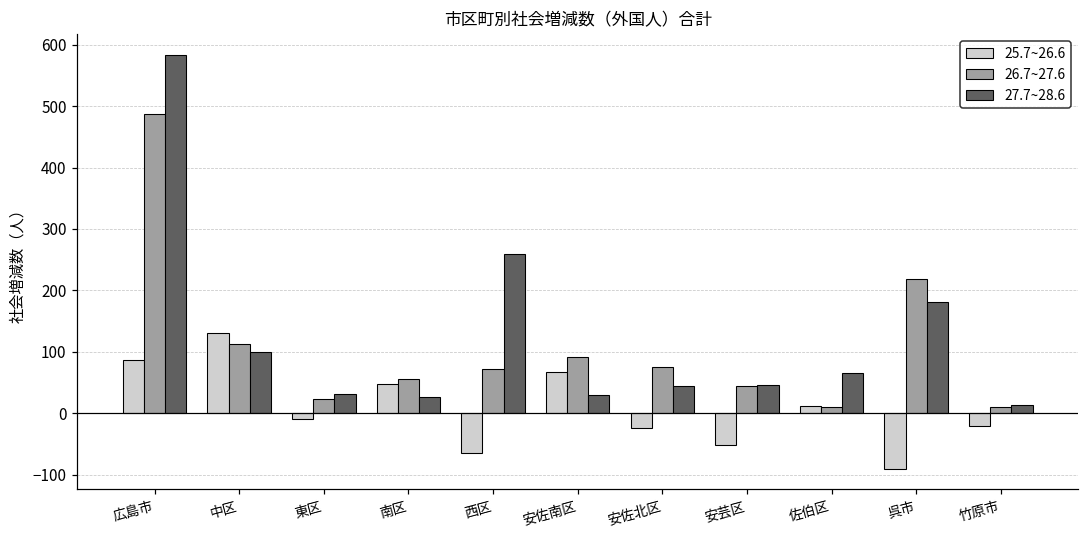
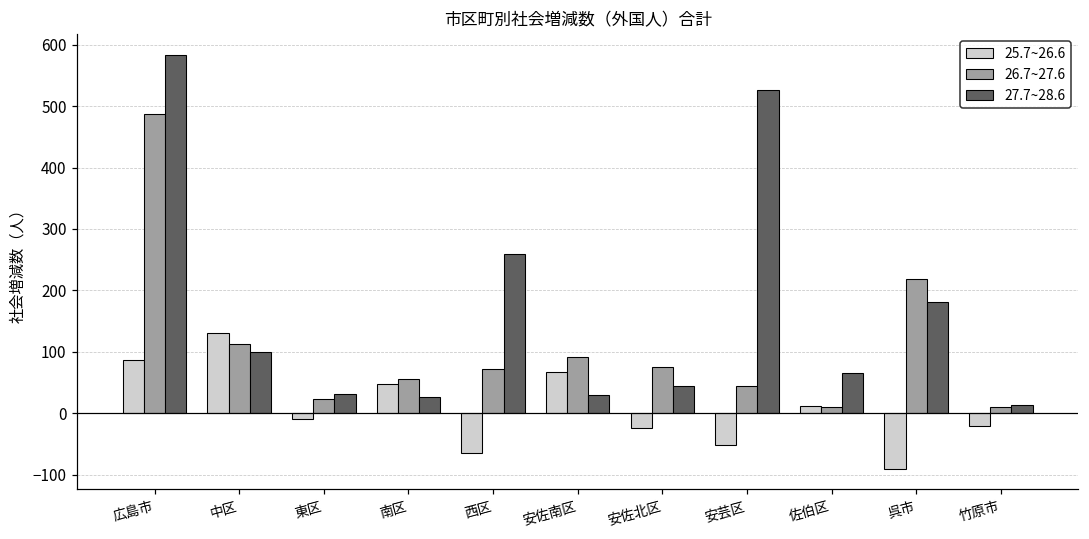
27.7~28.6, 安芸区: 50 -> 530
